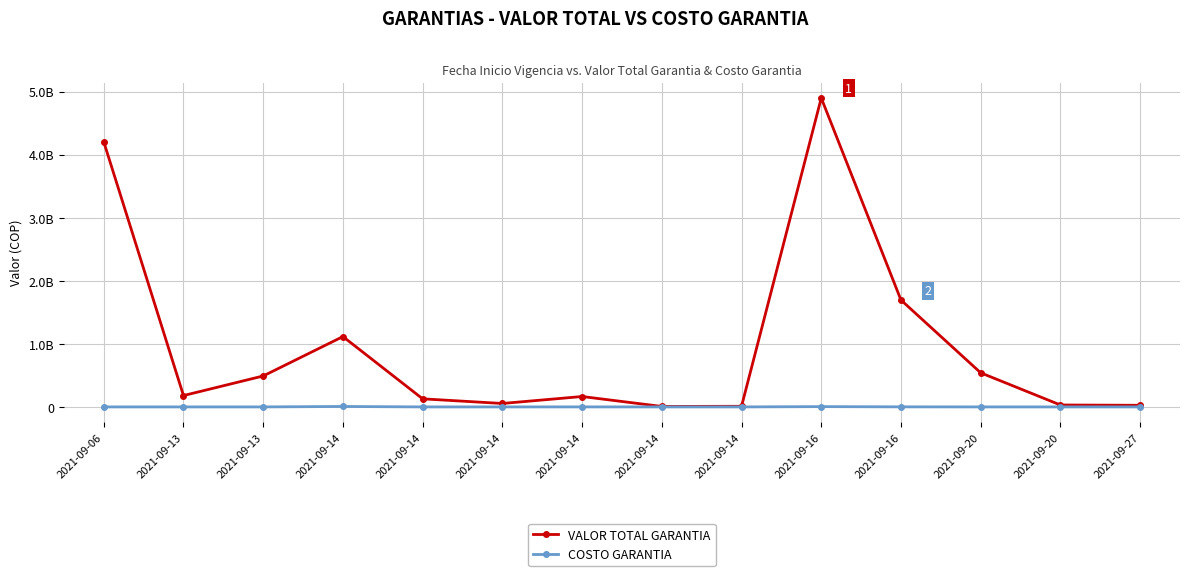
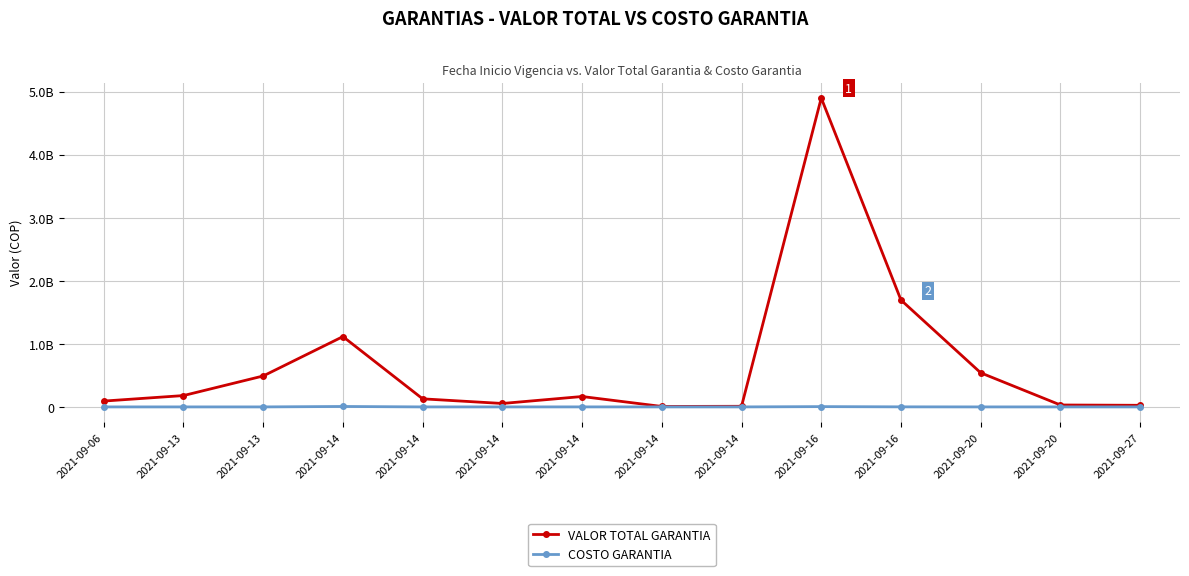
VALOR TOTAL GARANTIA, 2021-09-06: 4200000000 -> 100000000
